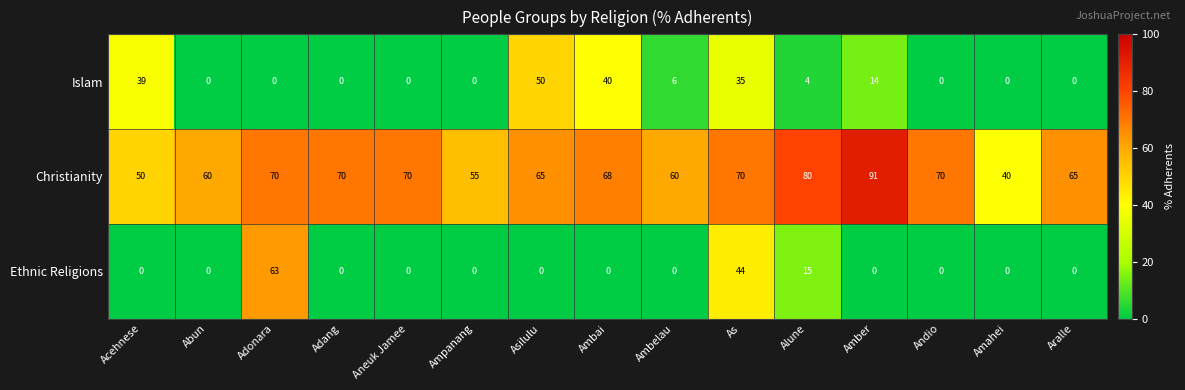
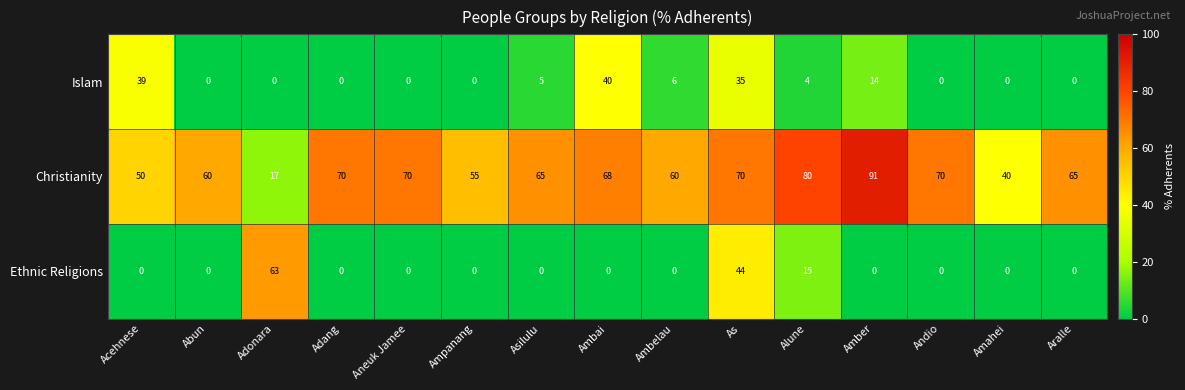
Islam, Asilulu: 50 -> 5
Christianity, Adonara: 70 -> 17
